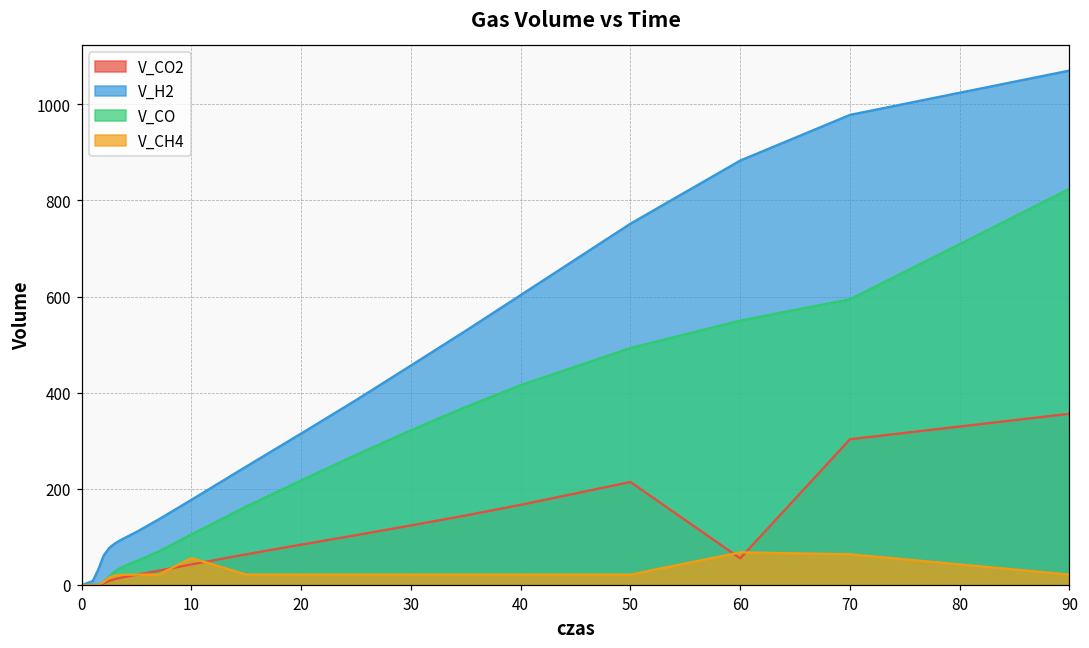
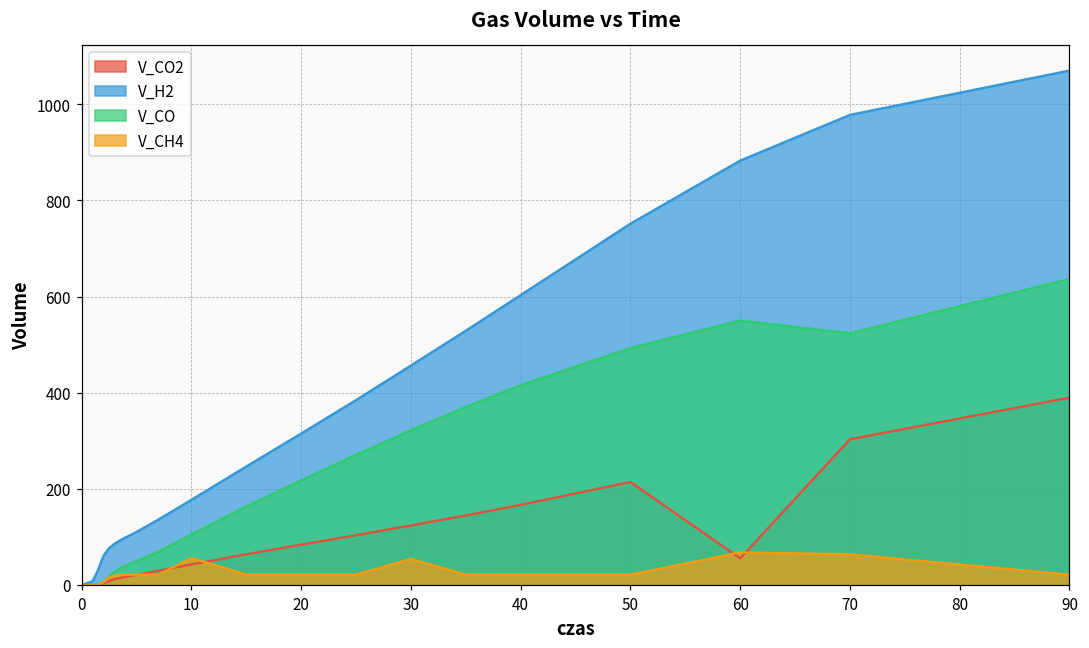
V_CH4, 30: 20 -> 50
V_CO, 70: 590 -> 520
V_CO2, 90: 360 -> 390
V_CO, 90: 820 -> 640
